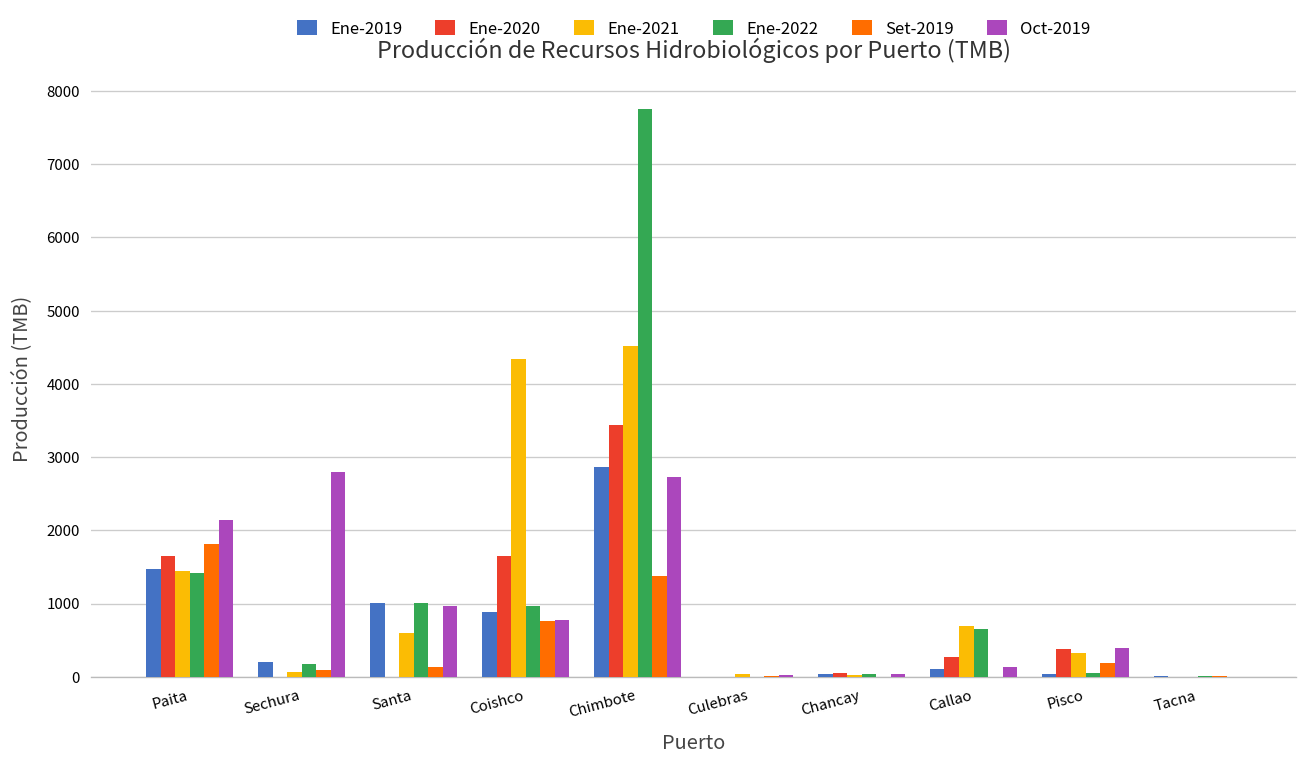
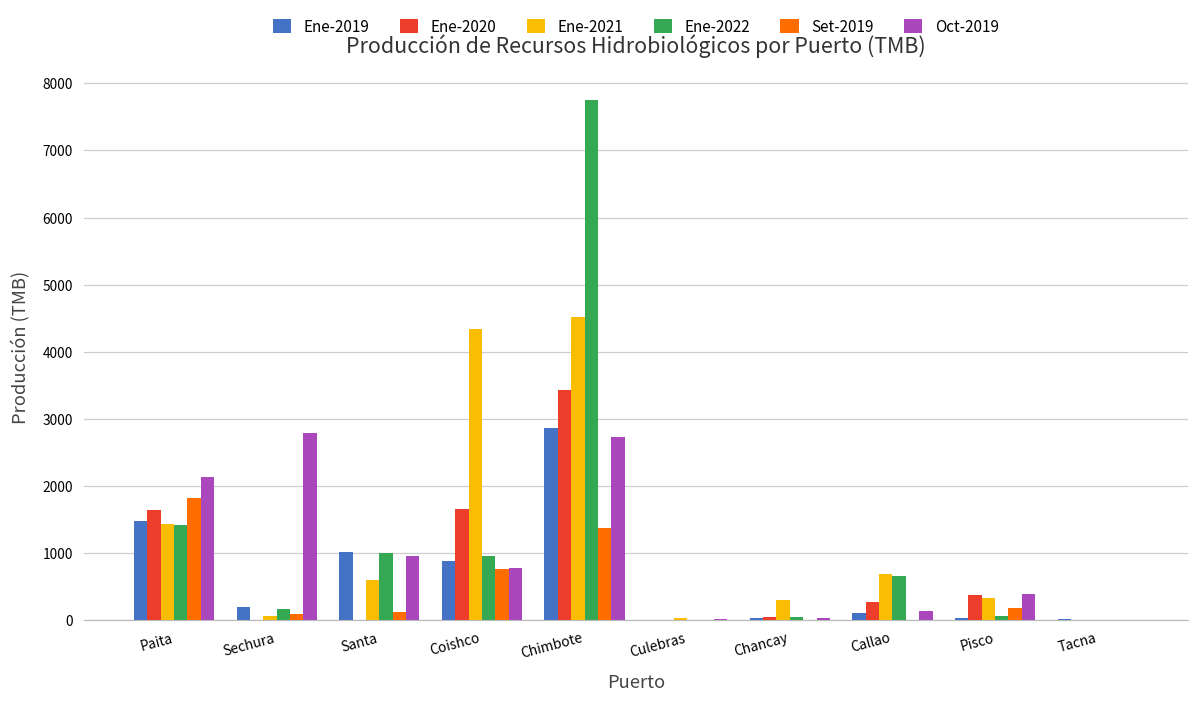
Ene-2021, Chancay: 0 -> 300
